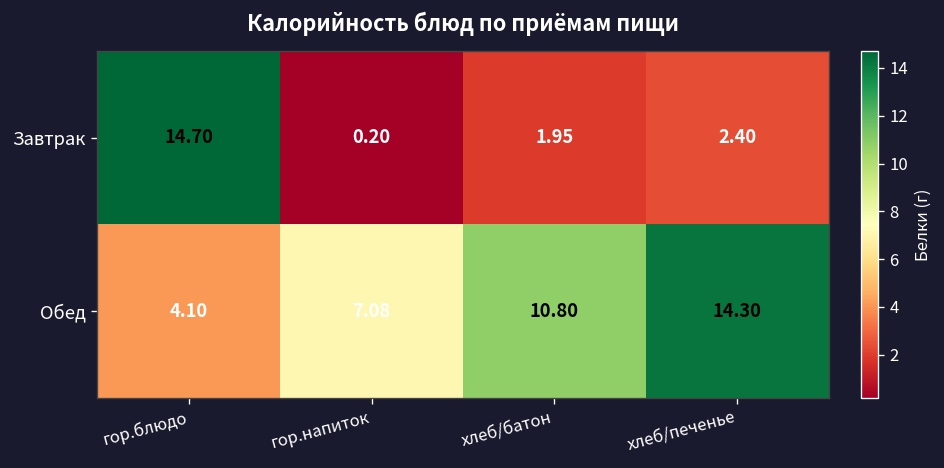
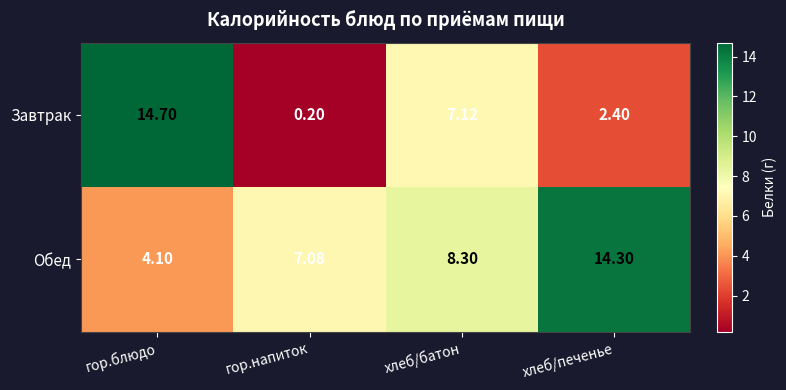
Завтрак, хлеб/батон: 1.95 -> 7.12
Обед, хлеб/батон: 10.80 -> 8.30
